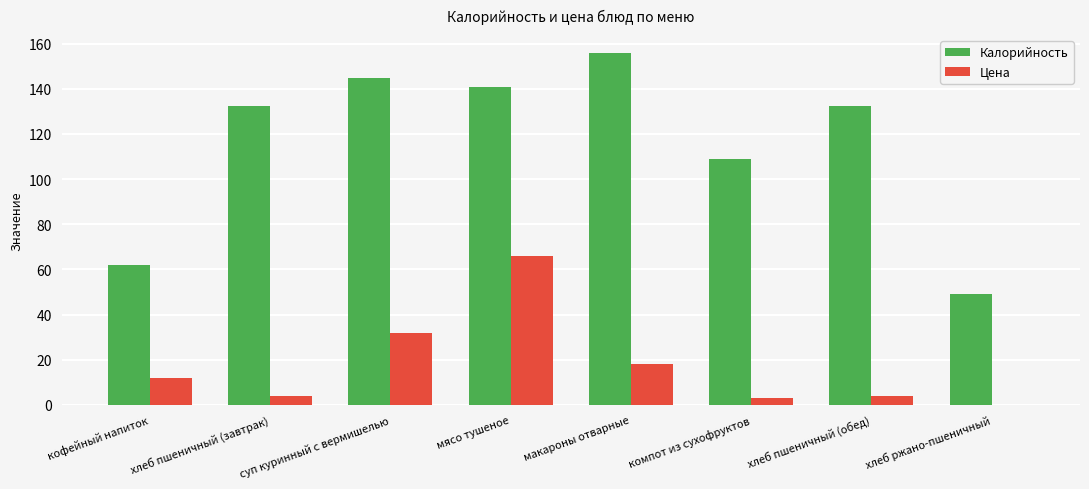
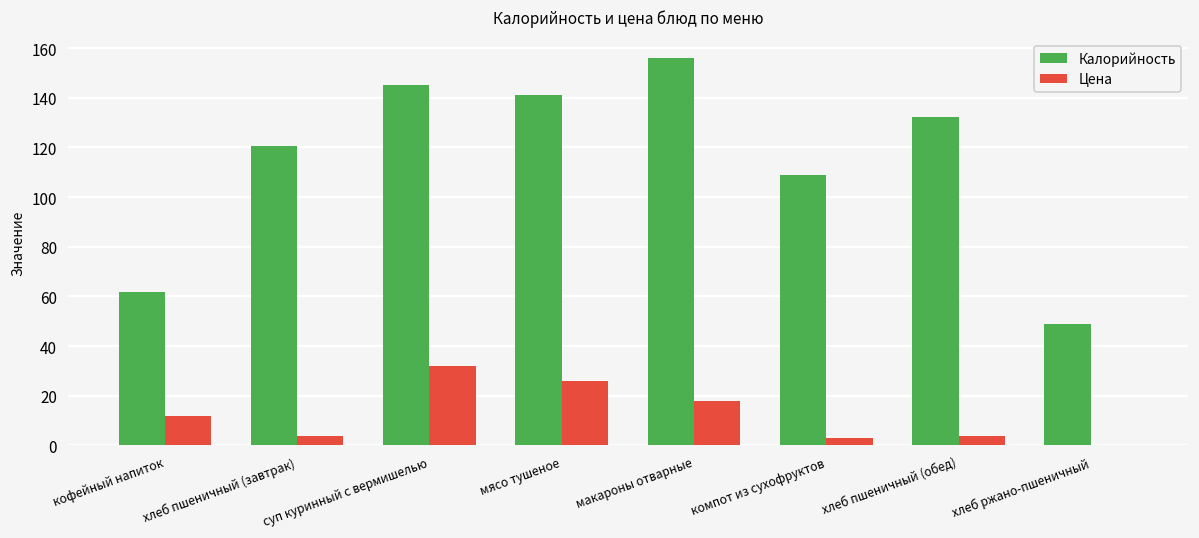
Калорийность, хлеб пшеничный (завтрак): 132 -> 121
Цена, мясо тушеное: 66 -> 26
